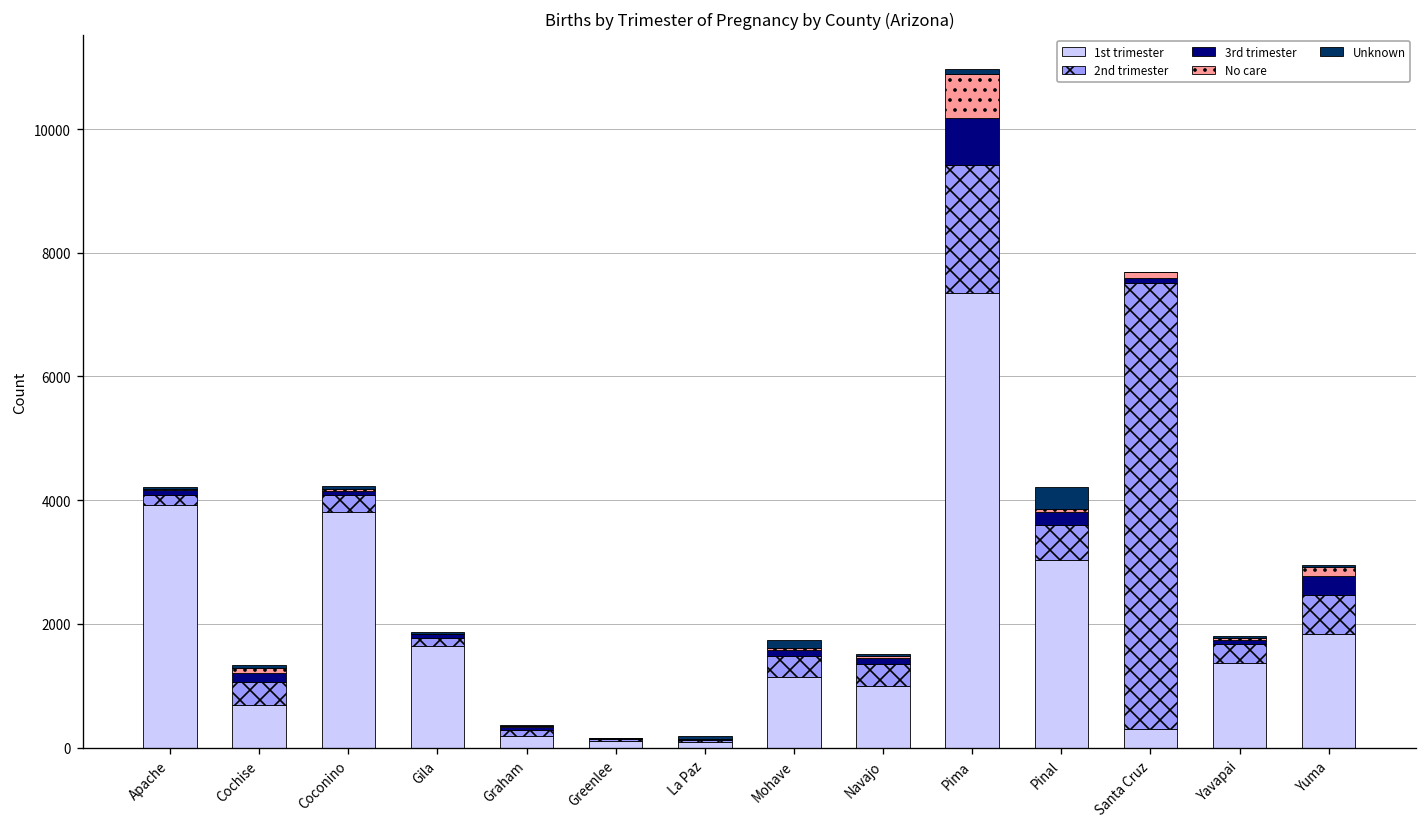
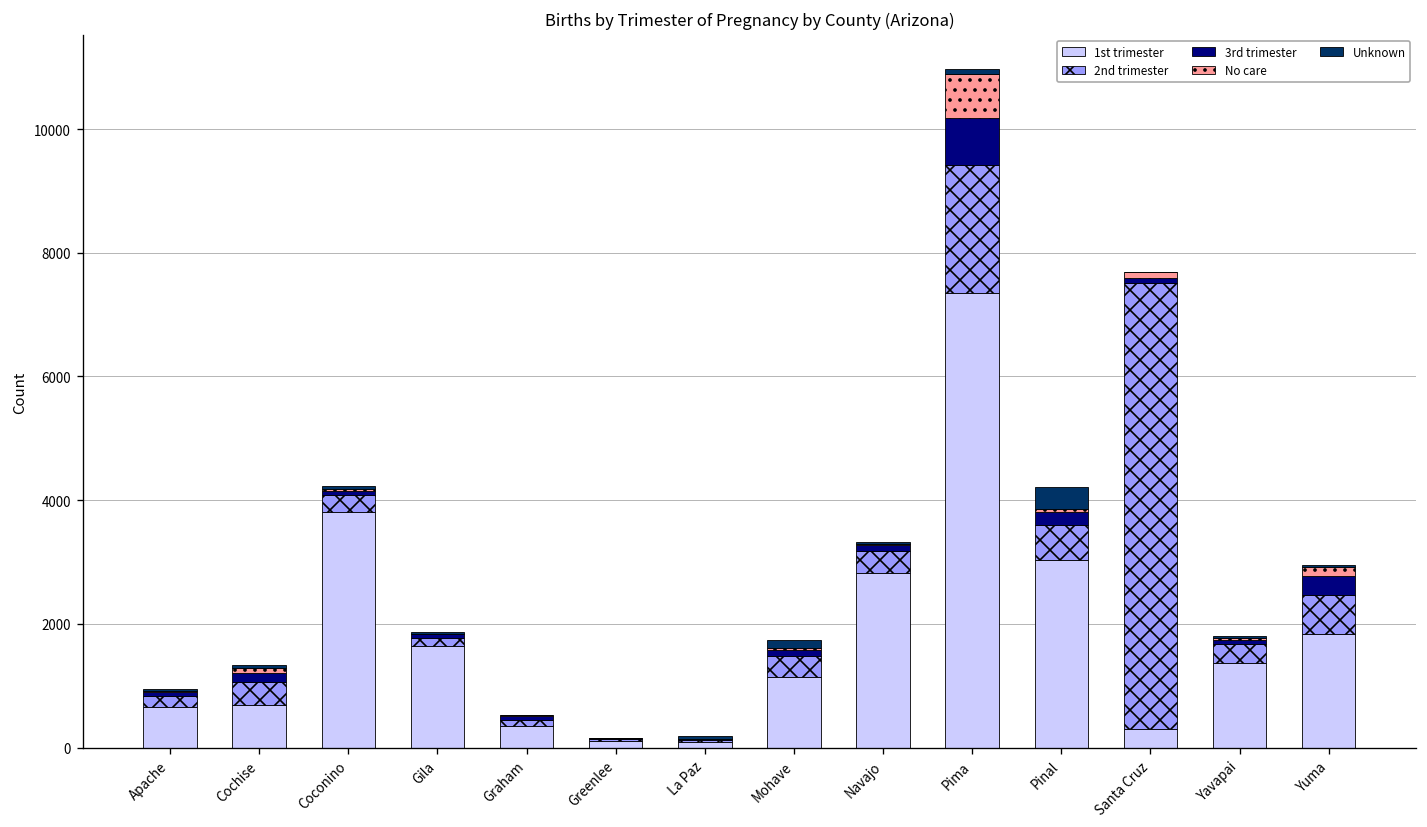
1st trimester, Apache: 3900 -> 700
1st trimester, Graham: 200 -> 400
1st trimester, Navajo: 1000 -> 2800
